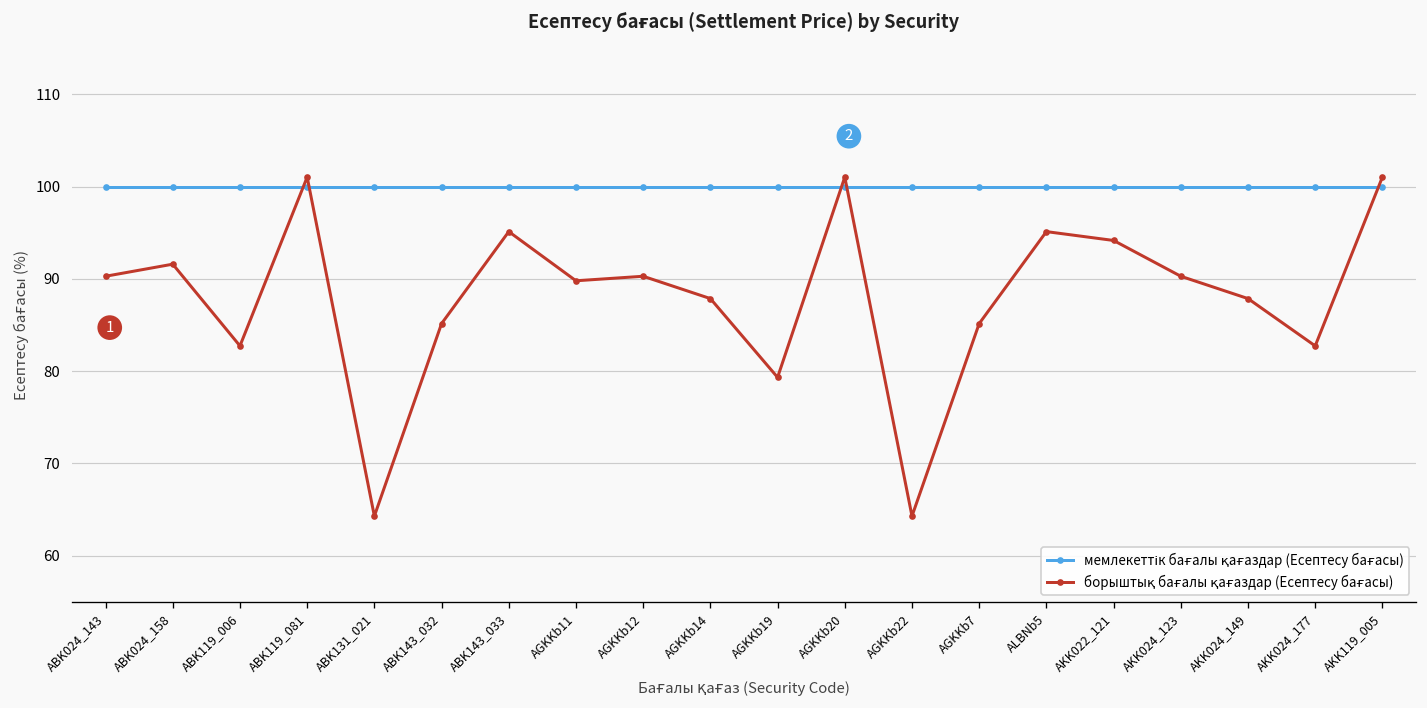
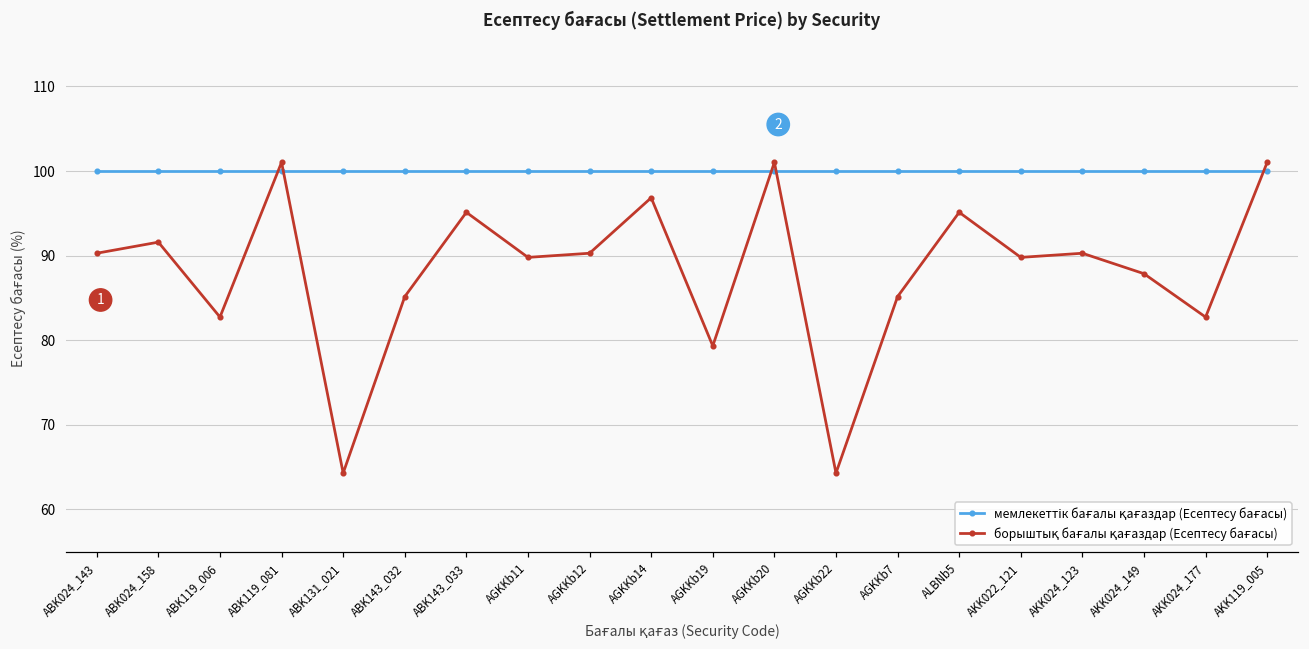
борыштық бағалы қағаздар (Есептесу бағасы), AGKKb14: 88 -> 97
борыштық бағалы қағаздар (Есептесу бағасы), AKK022_121: 94 -> 90
